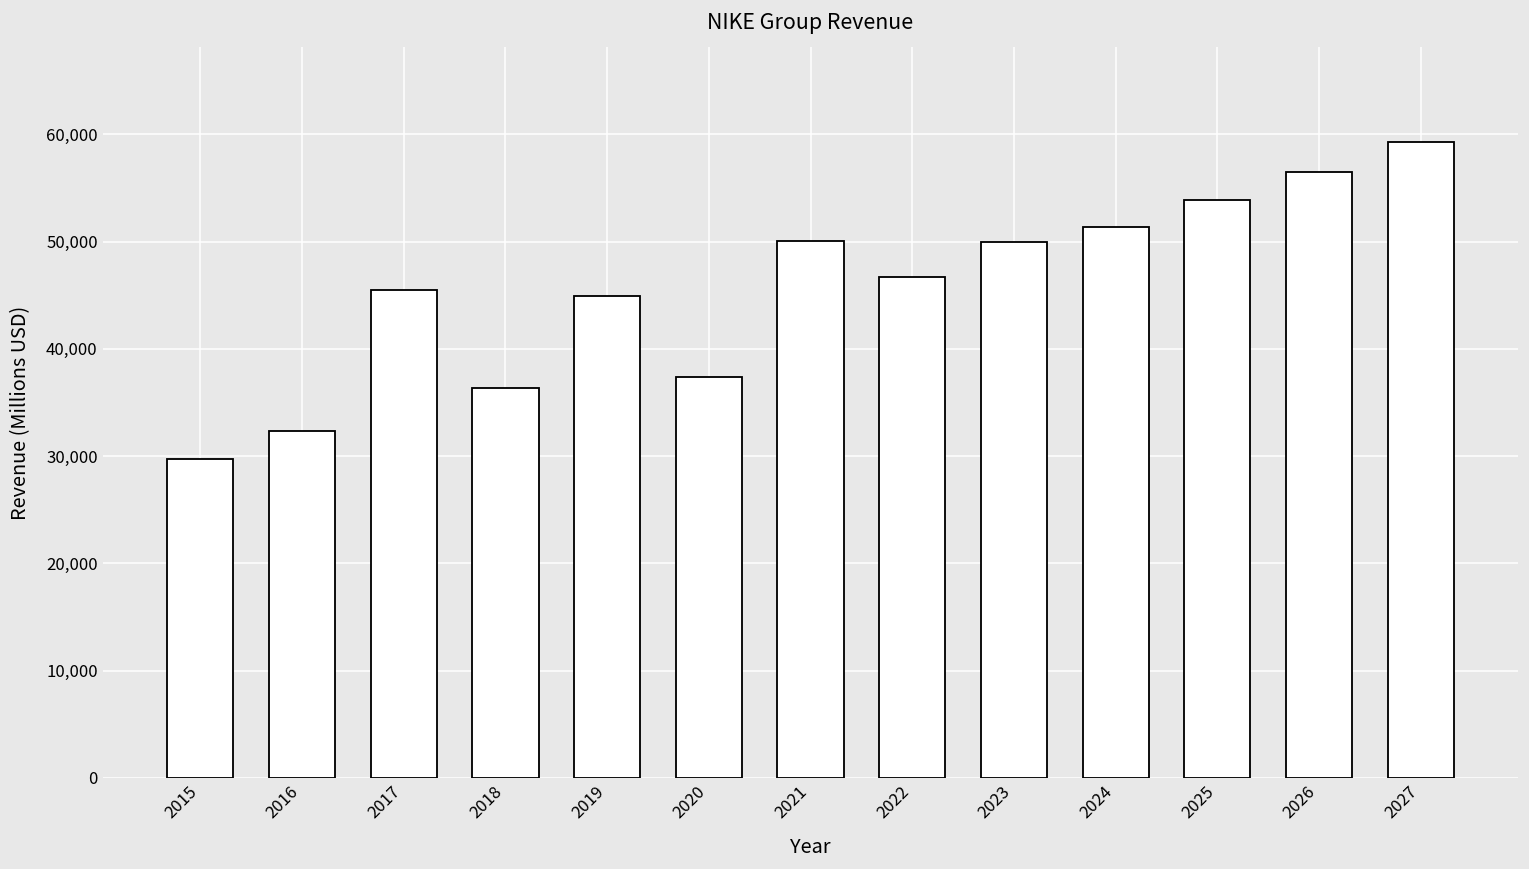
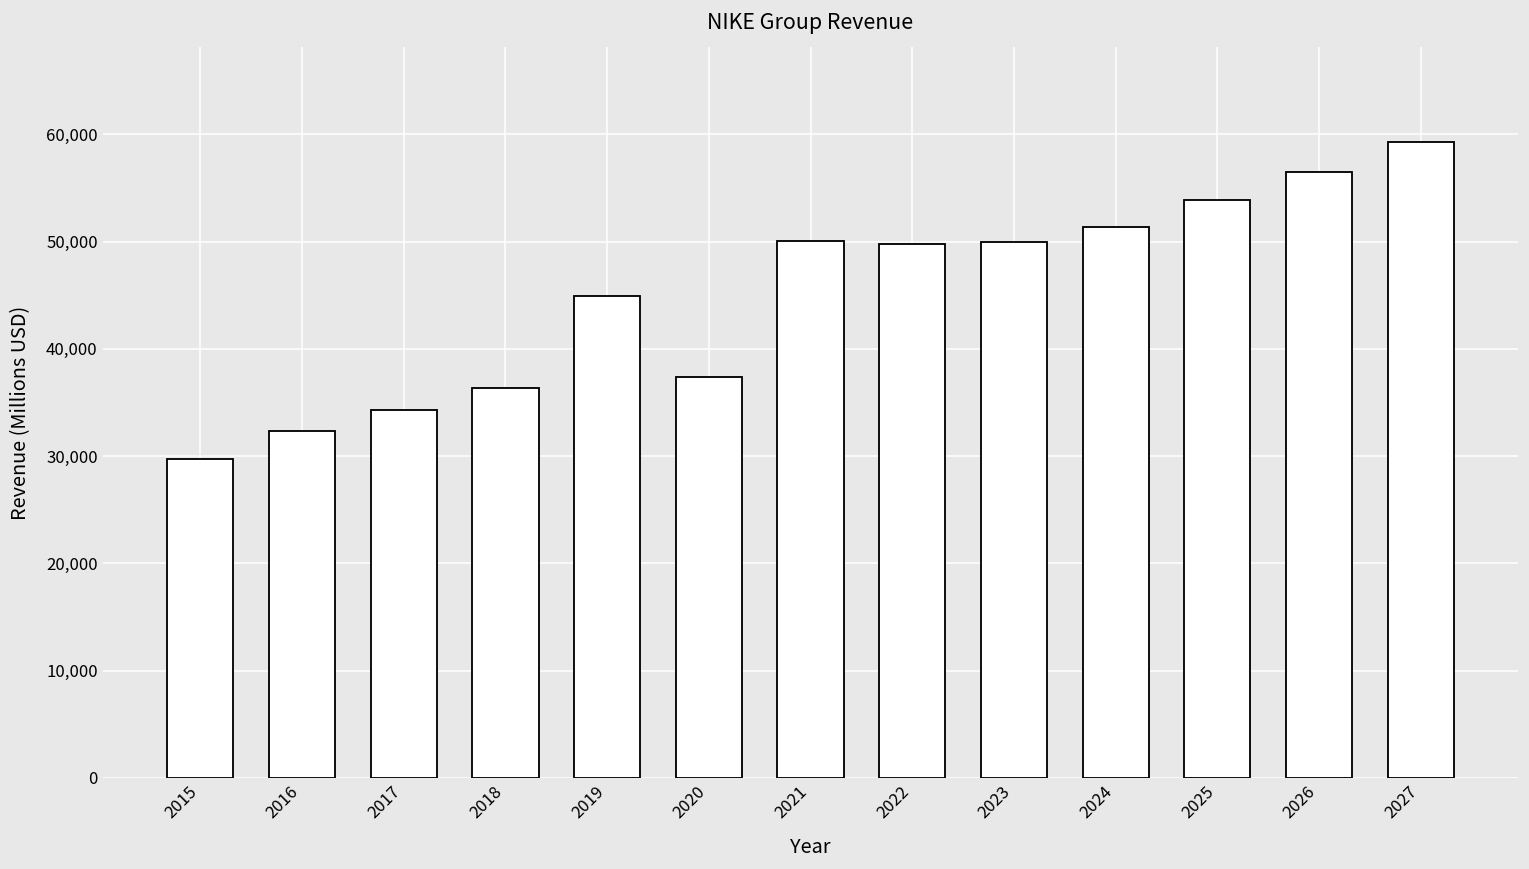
2017: 46,000 -> 34,000
2022: 47,000 -> 50,000
